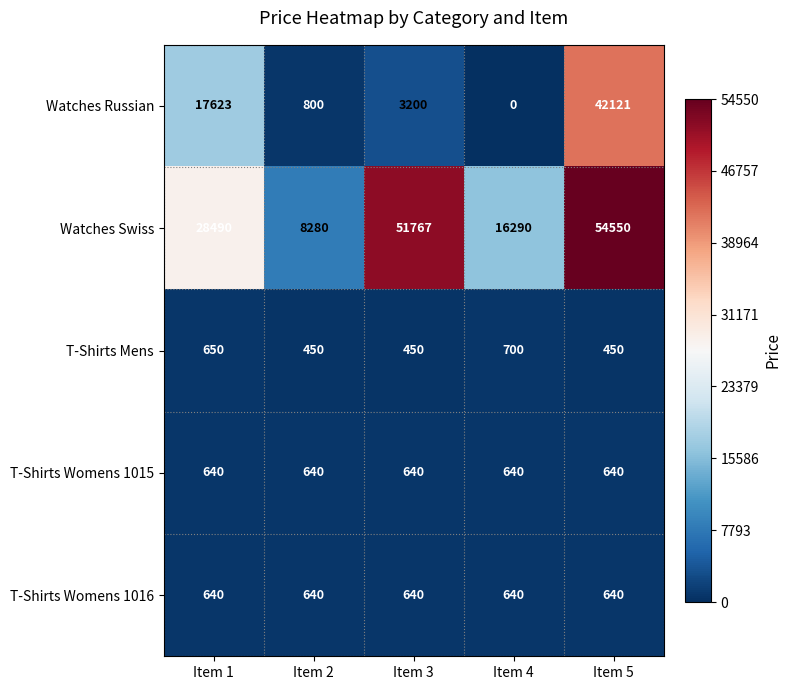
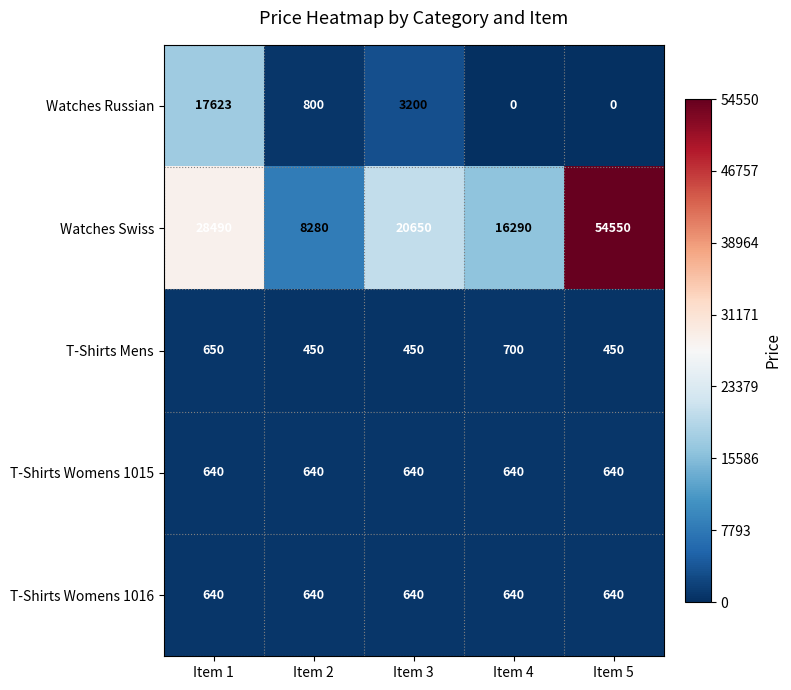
Watches Russian, Item 5: 42121 -> 0
Watches Swiss, Item 3: 51767 -> 20650
